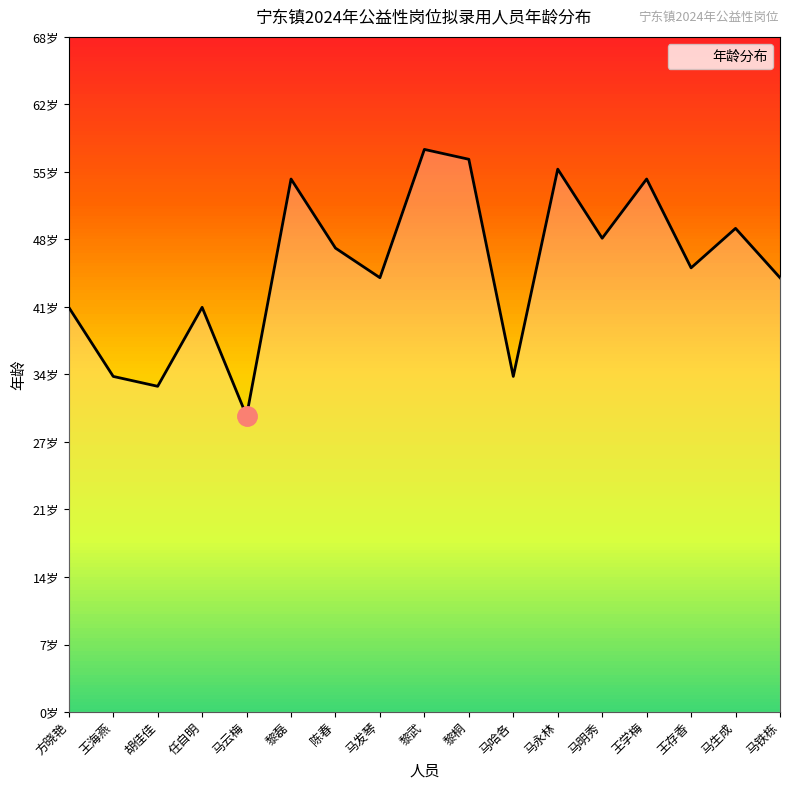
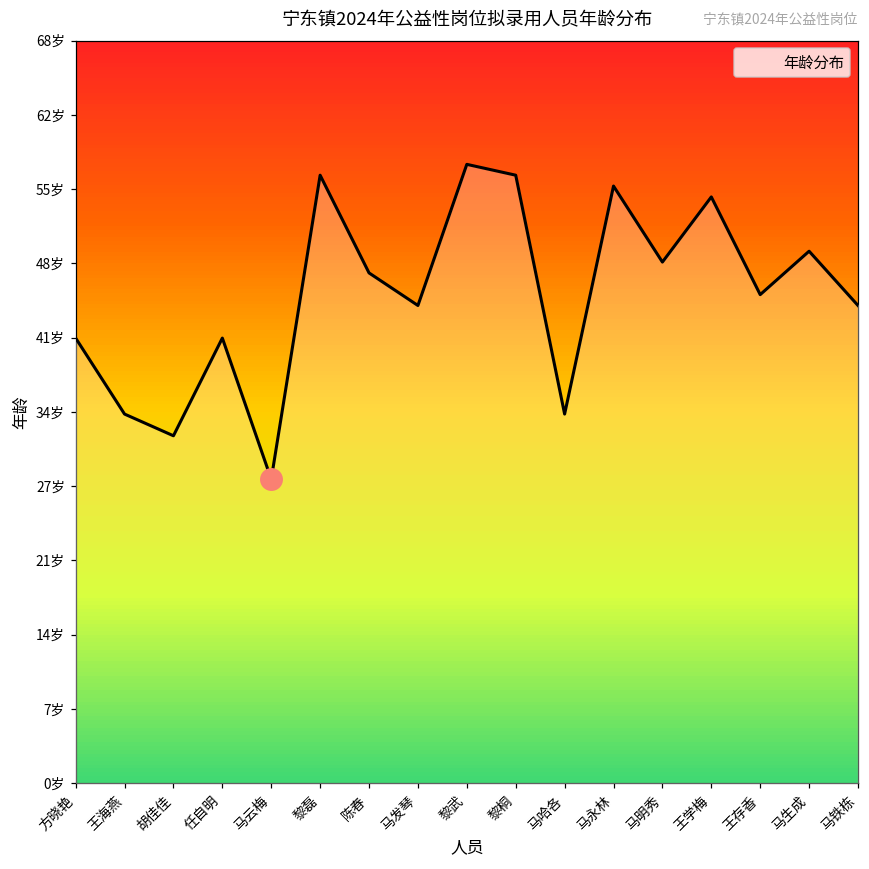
年龄分布, 胡佳佳: 33岁 -> 32岁
年龄分布, 马云梅: 30岁 -> 28岁
年龄分布, 黎磊: 54岁 -> 56岁
